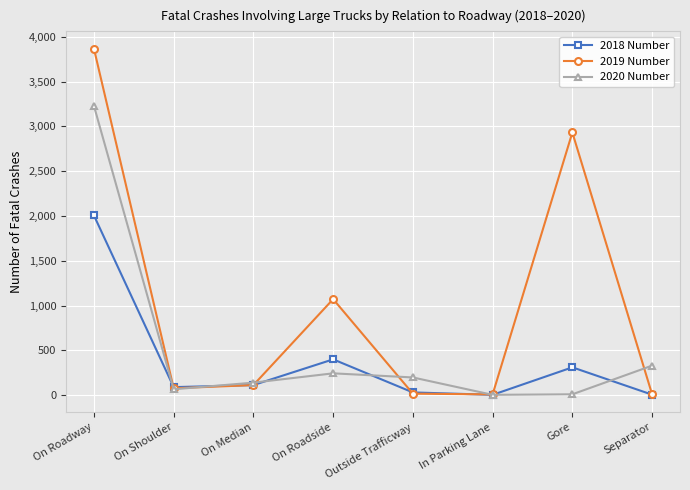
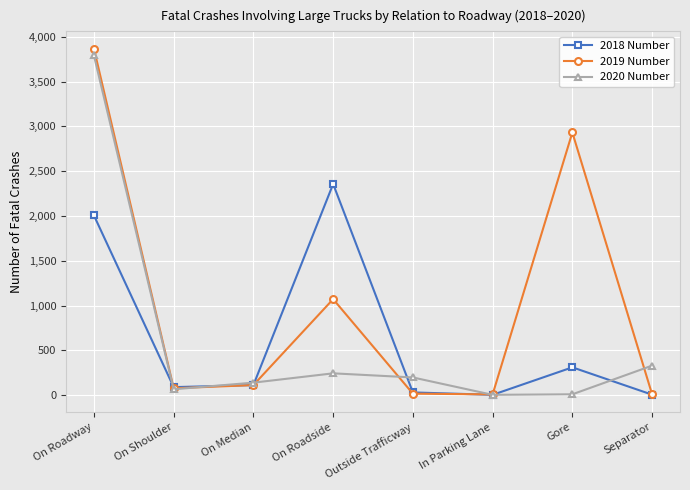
2020 Number, On Roadway: 3,200 -> 3,800
2018 Number, On Roadside: 400 -> 2,400
